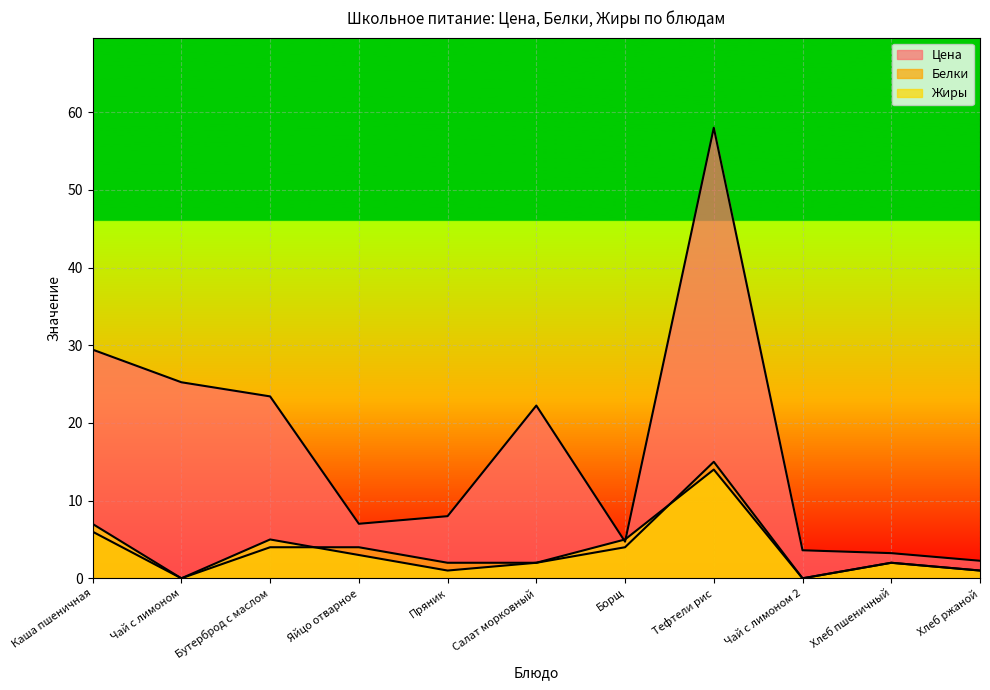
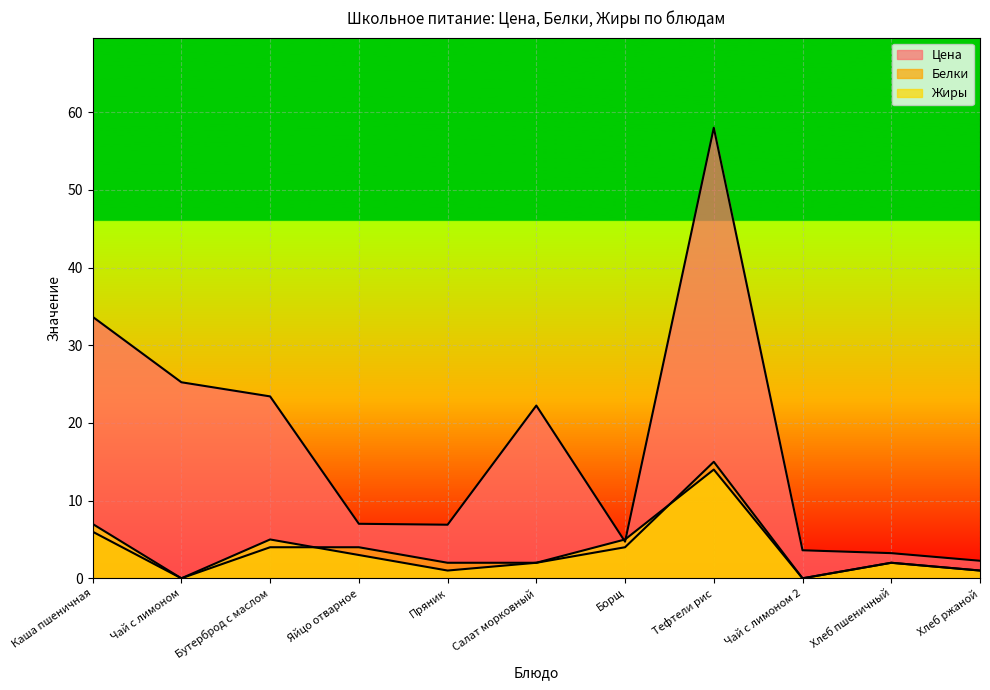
Цена, Каша пшеничная: 29 -> 34
Цена, Пряник: 8 -> 7
